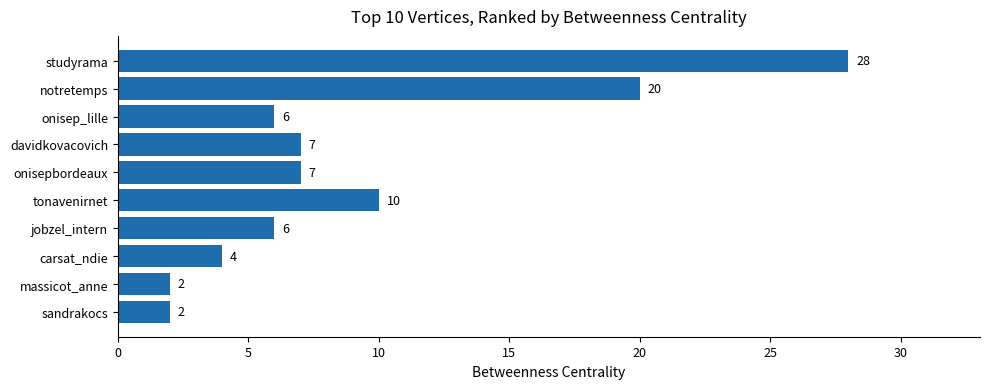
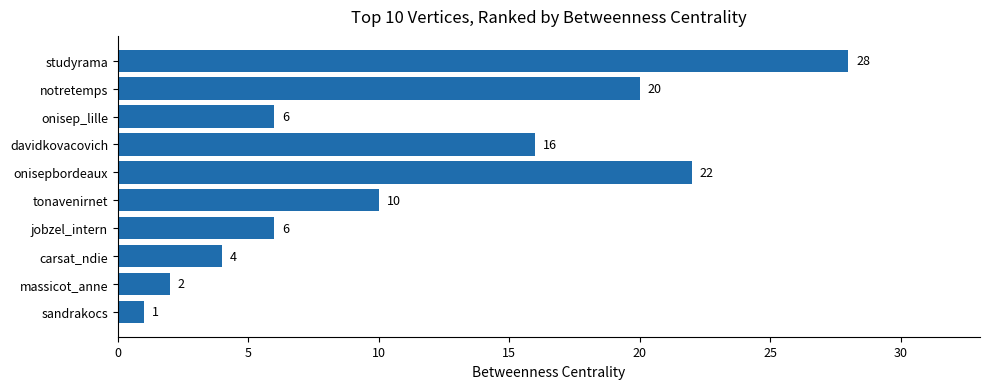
davidkovacovich: 7 -> 16
onisepbordeaux: 7 -> 22
sandrakocs: 2 -> 1
